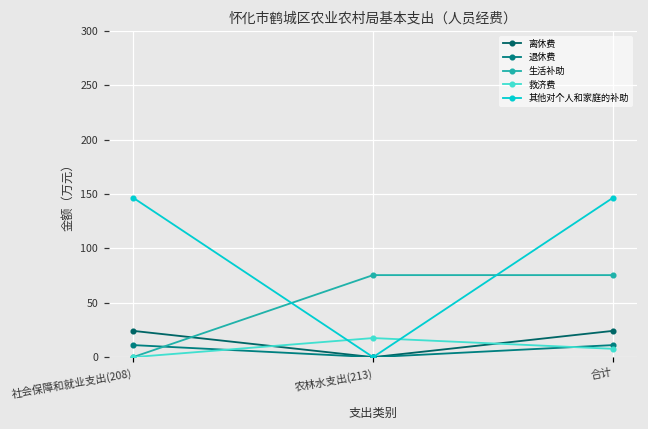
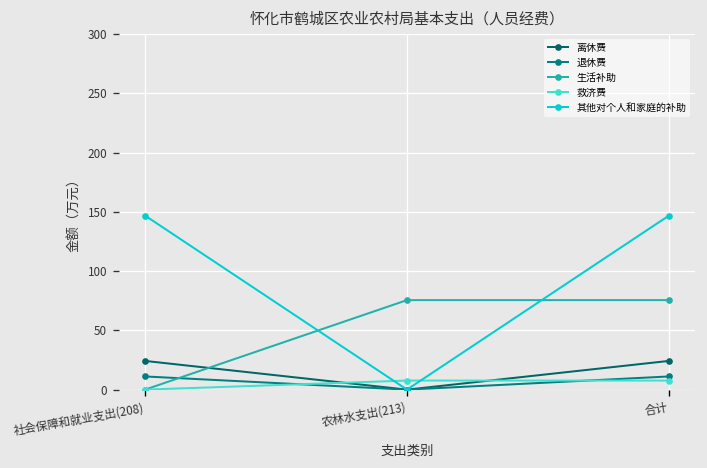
救济费, 农林水支出(213): 20 -> 10
